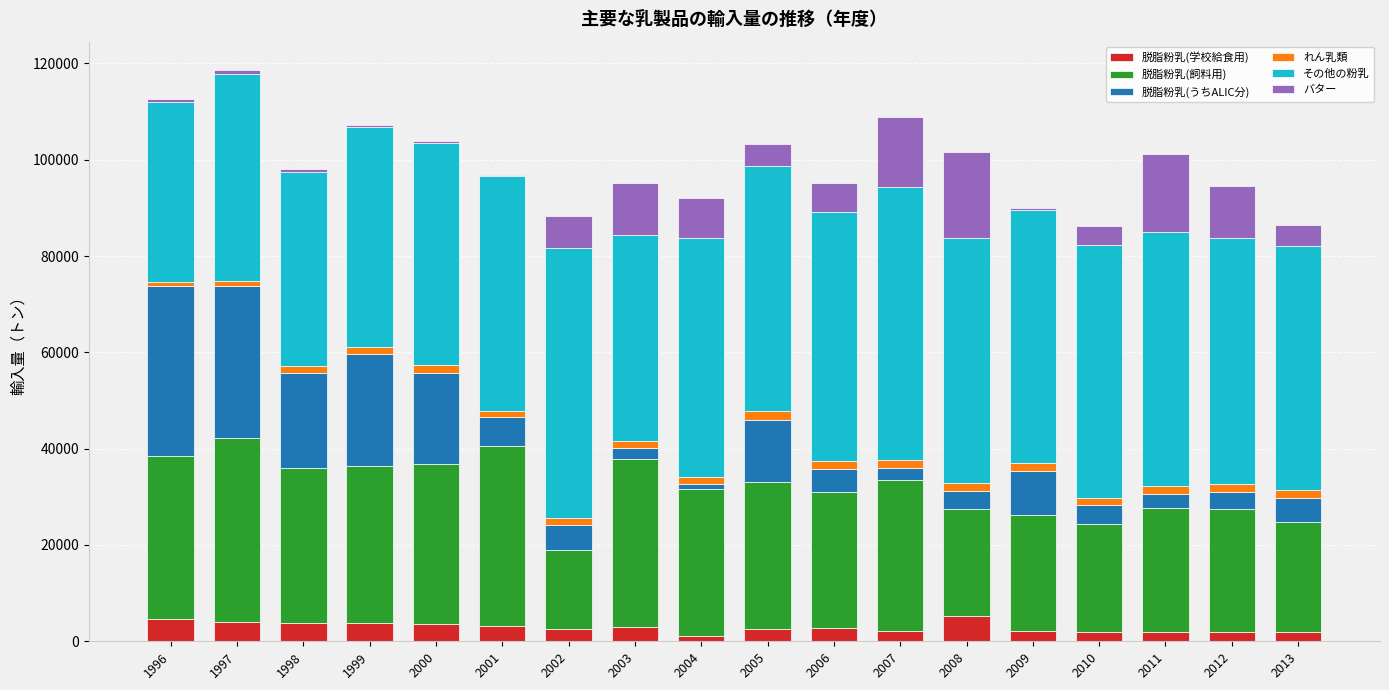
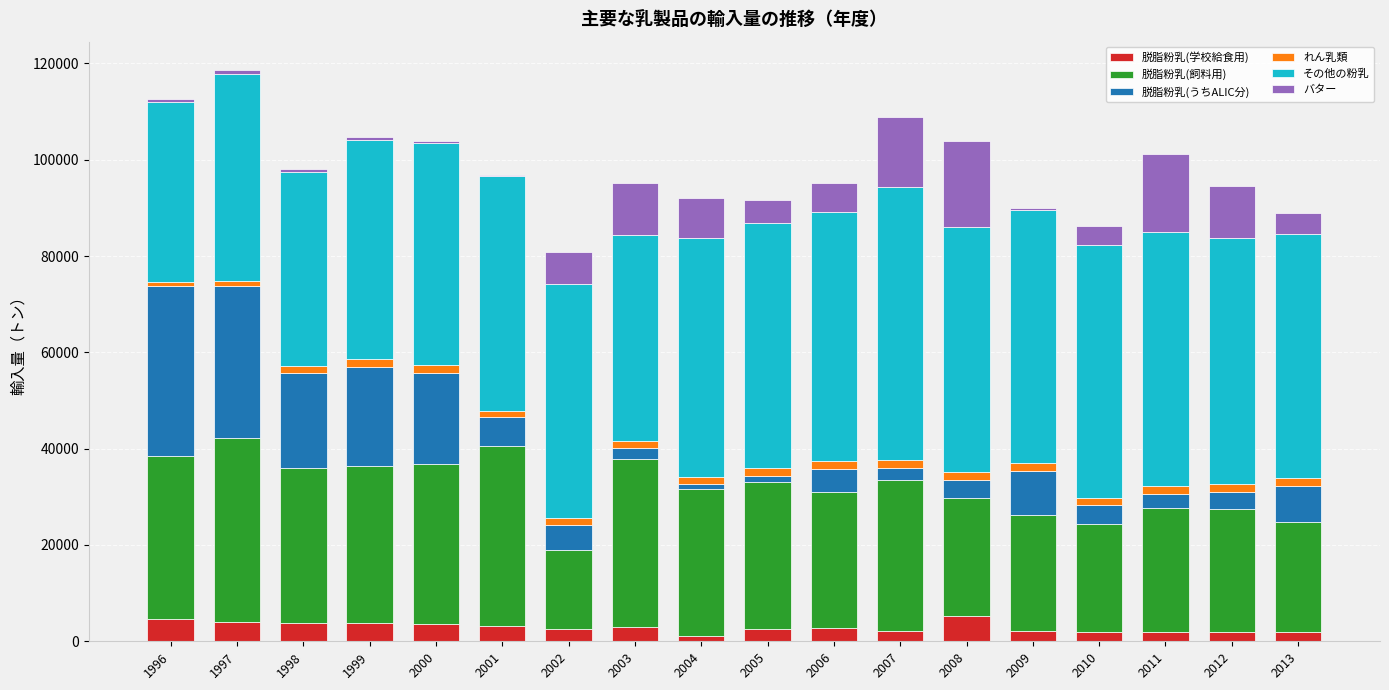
脱脂粉乳(うちALIC分), 1999: 23000 -> 21000
その他の粉乳, 2002: 56000 -> 49000
脱脂粉乳(うちALIC分), 2005: 13000 -> 1000
脱脂粉乳(飼料用), 2008: 22000 -> 25000
脱脂粉乳(うちALIC分), 2013: 5000 -> 8000
